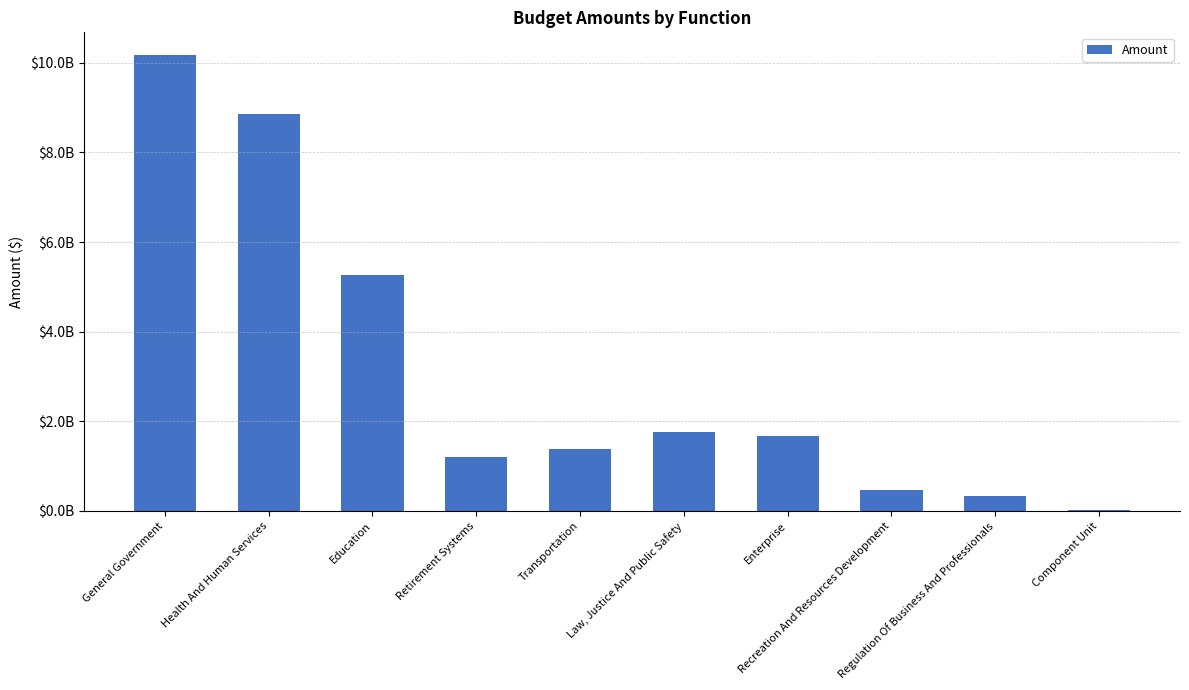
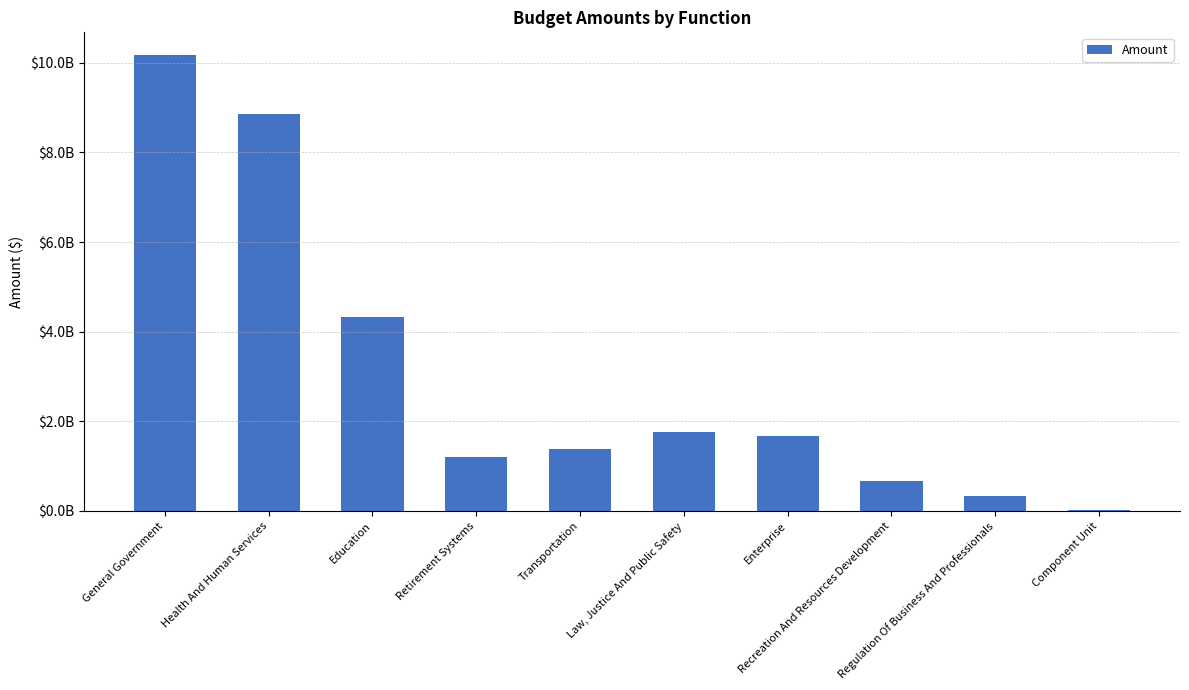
Education: $5300000000 -> $4300000000
Recreation And Resources Development: $500000000 -> $700000000
